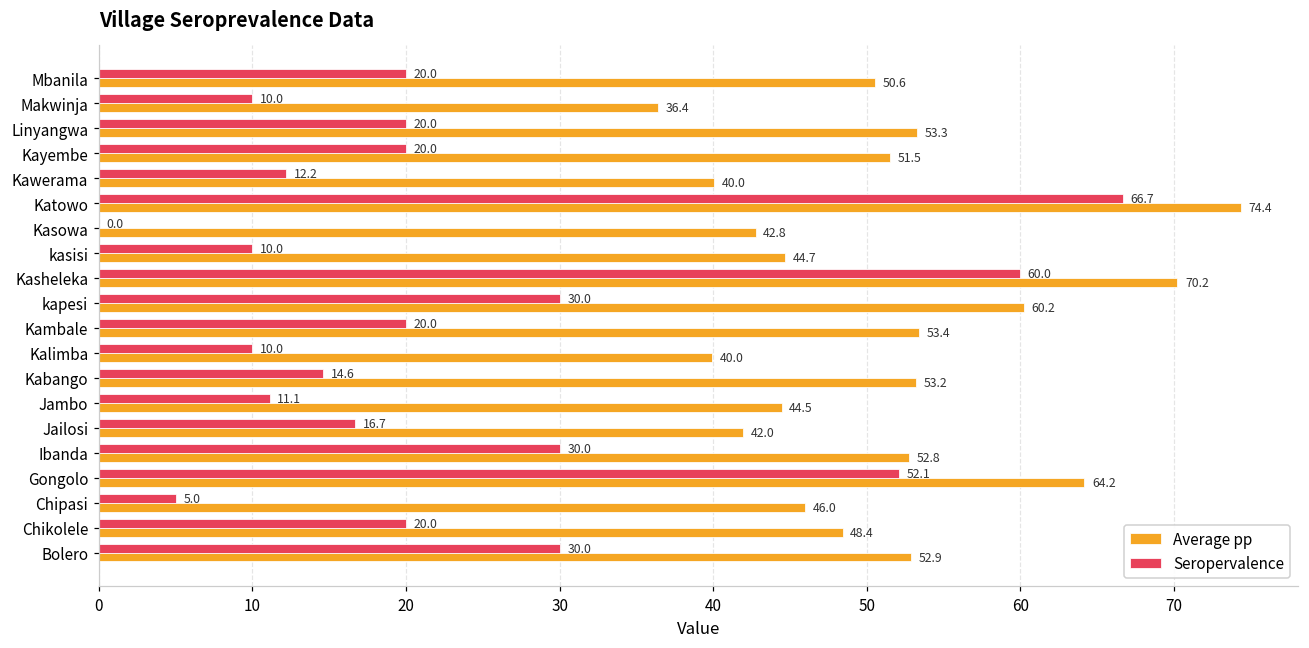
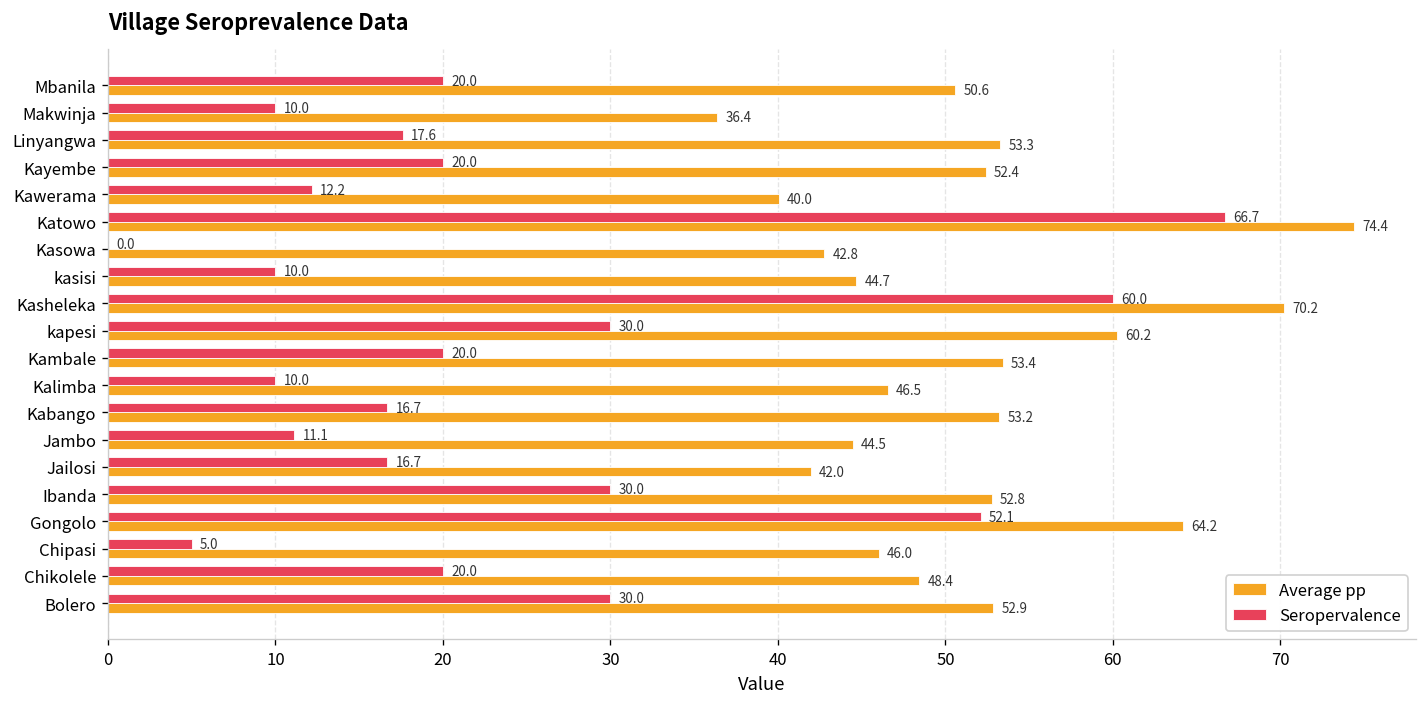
Seropervalence, Linyangwa: 20.0 -> 17.6
Average pp, Kayembe: 51.5 -> 52.4
Average pp, Kalimba: 40.0 -> 46.5
Seropervalence, Kabango: 14.6 -> 16.7
